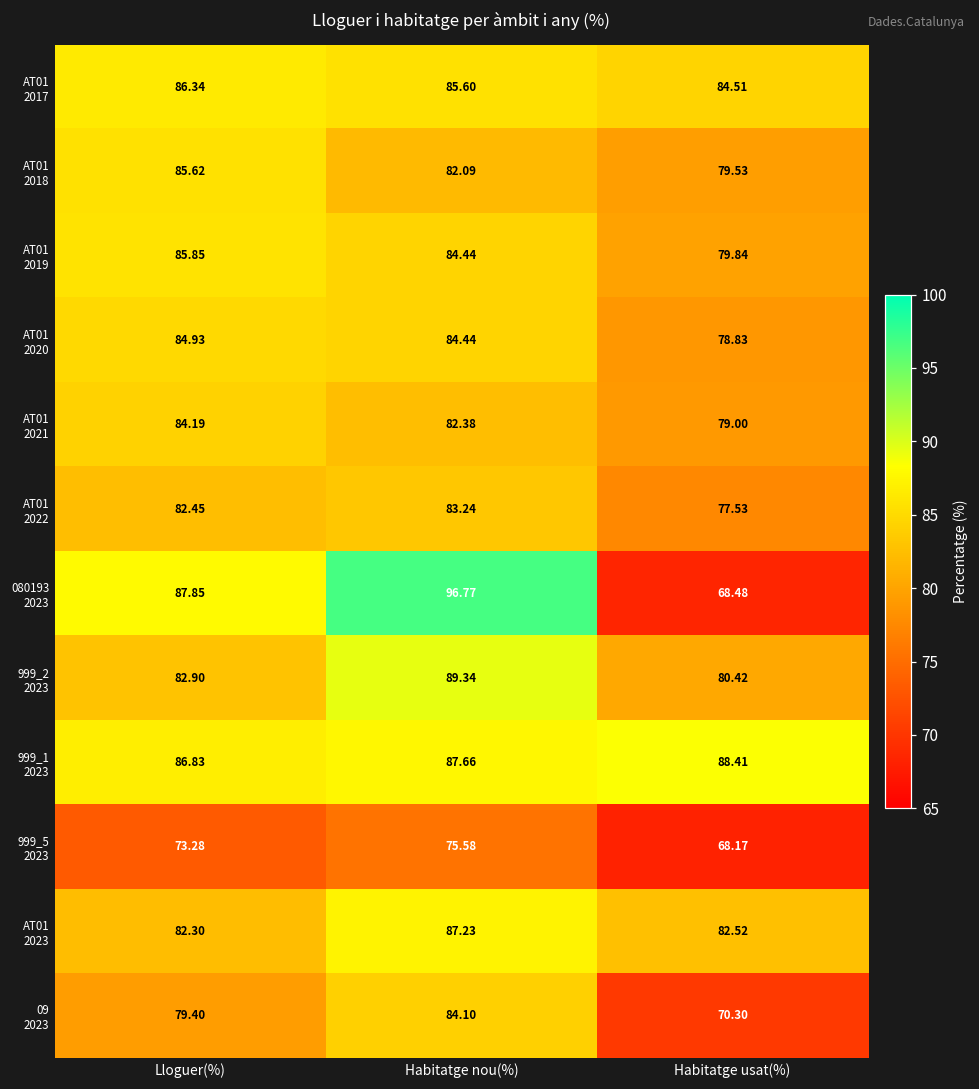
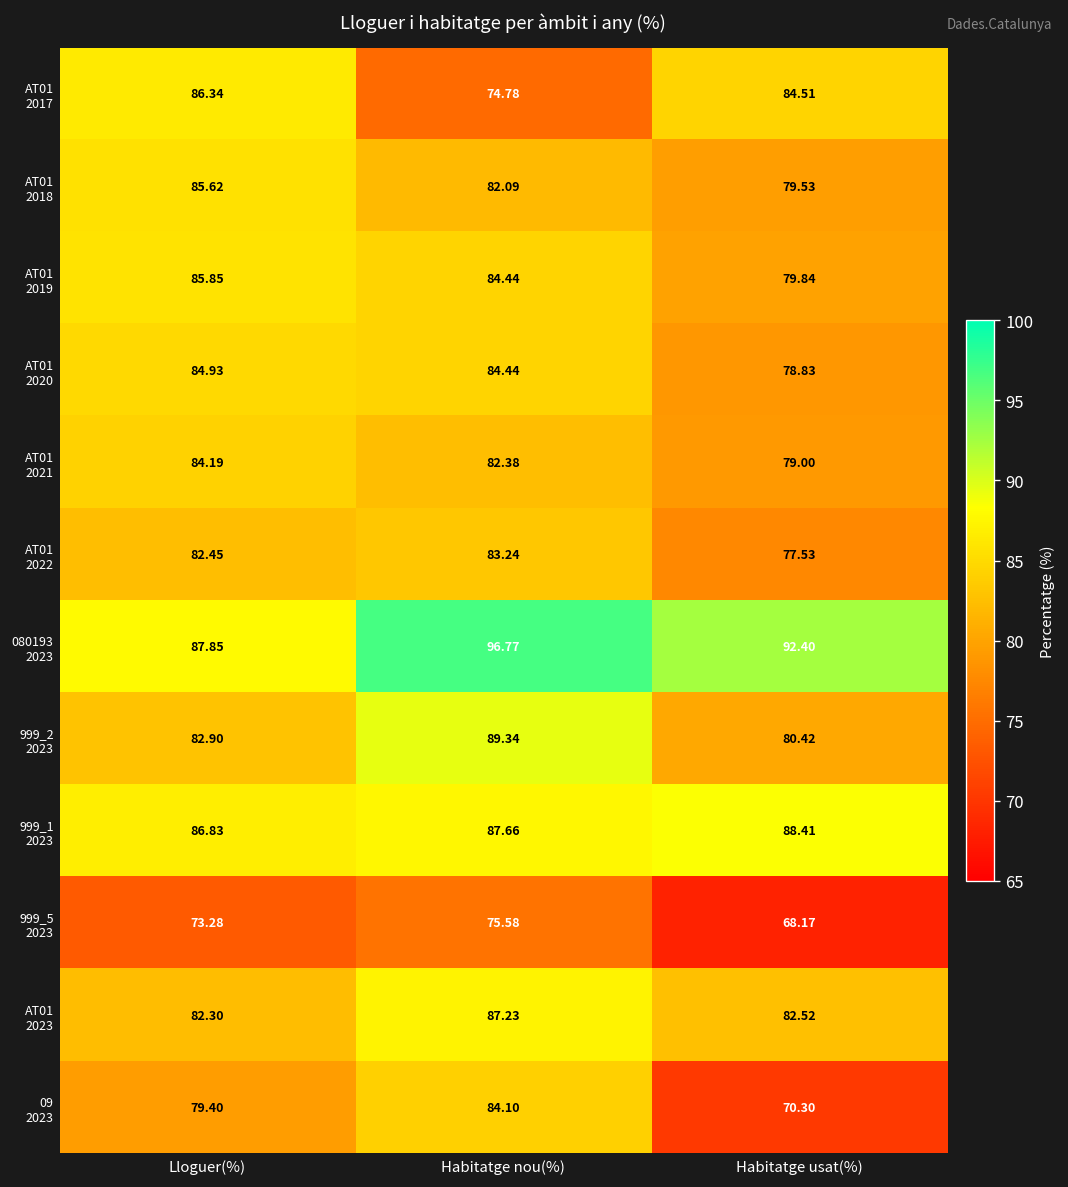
AT01 2017, Habitatge nou(%): 85.60 -> 74.78
080193 2023, Habitatge usat(%): 68.48 -> 92.40
